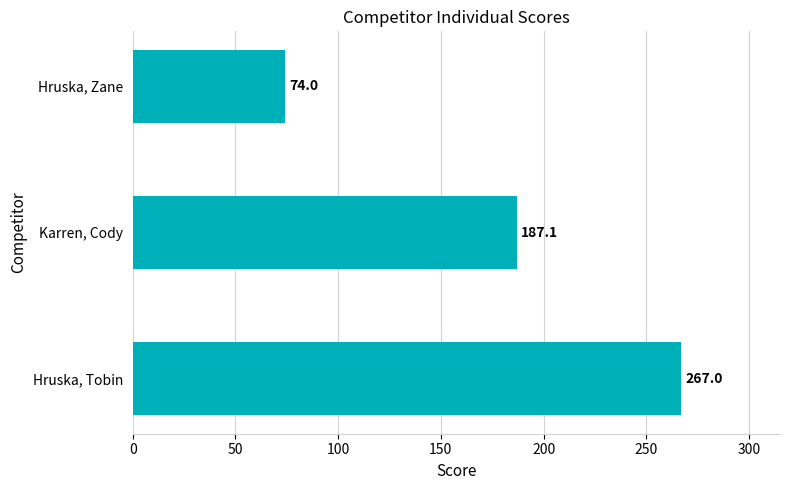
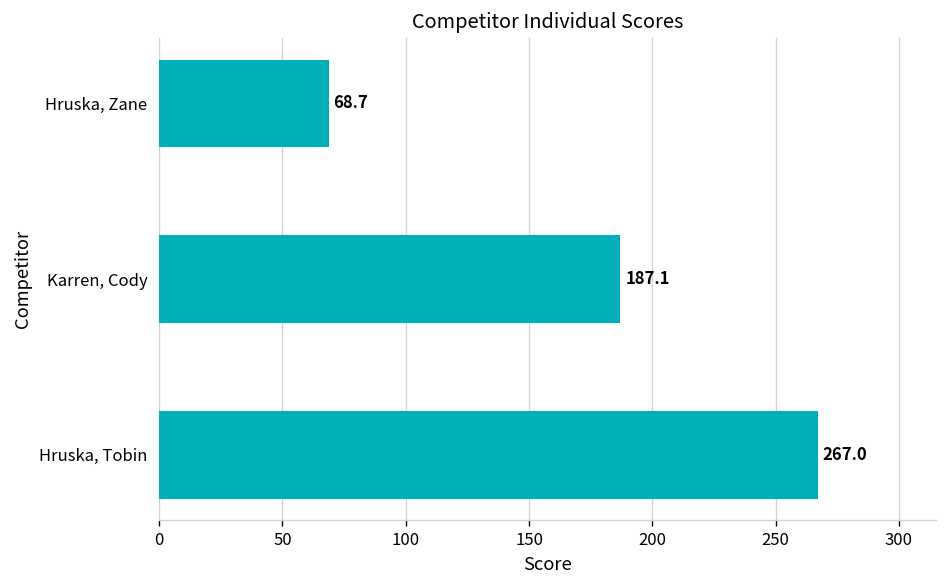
Hruska, Zane: 74.0 -> 68.7
